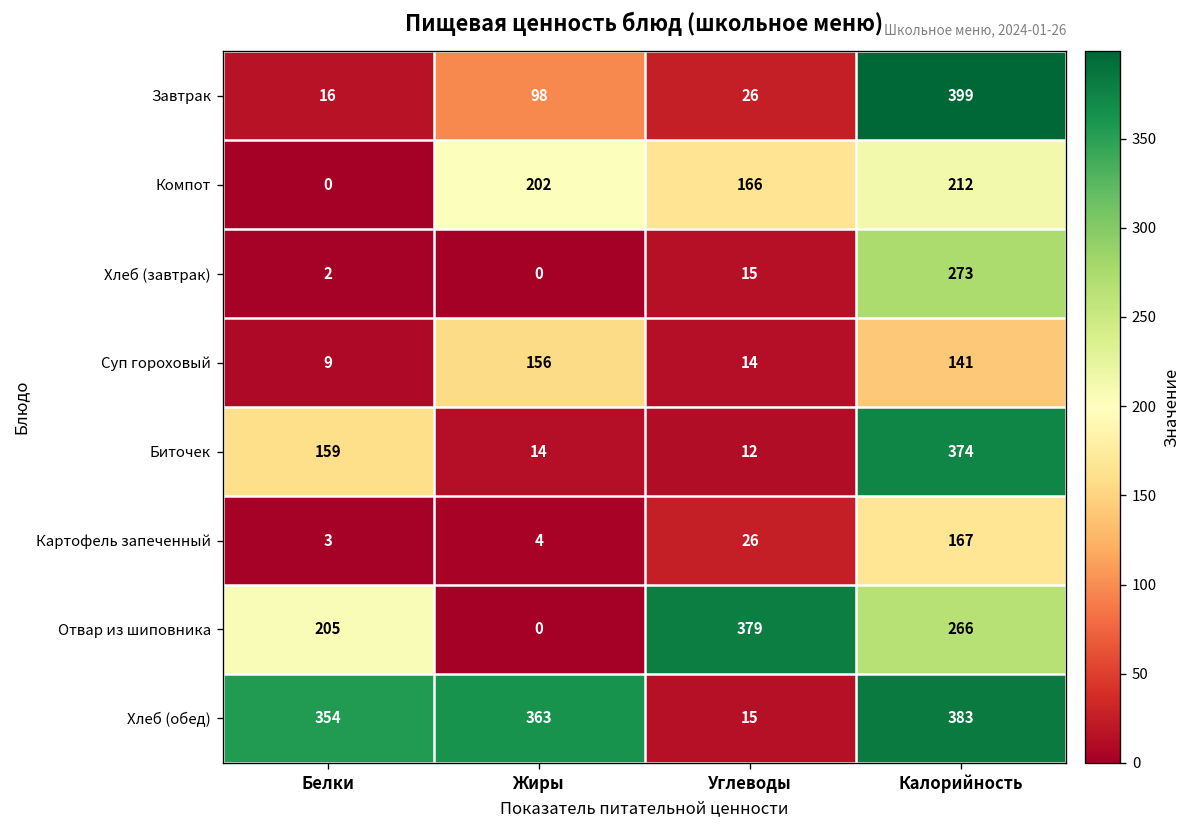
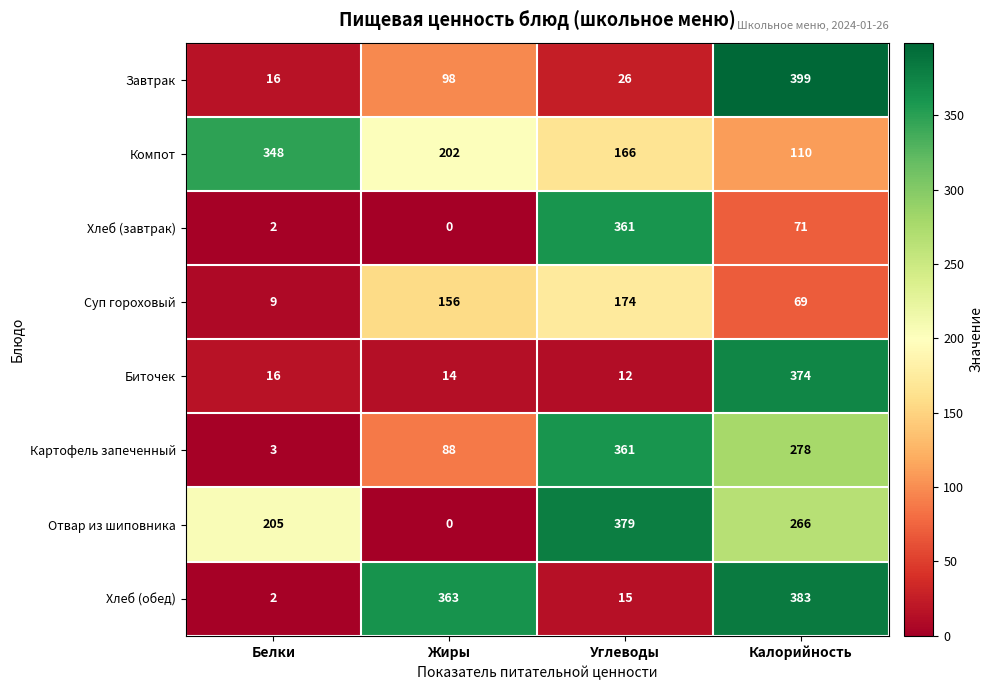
Компот, Белки: 0 -> 348
Компот, Калорийность: 212 -> 110
Хлеб (завтрак), Углеводы: 15 -> 361
Хлеб (завтрак), Калорийность: 273 -> 71
Суп гороховый, Углеводы: 14 -> 174
Суп гороховый, Калорийность: 141 -> 69
Биточек, Белки: 159 -> 16
Картофель запеченный, Жиры: 4 -> 88
Картофель запеченный, Углеводы: 26 -> 361
Картофель запеченный, Калорийность: 167 -> 278
Хлеб (обед), Белки: 354 -> 2
